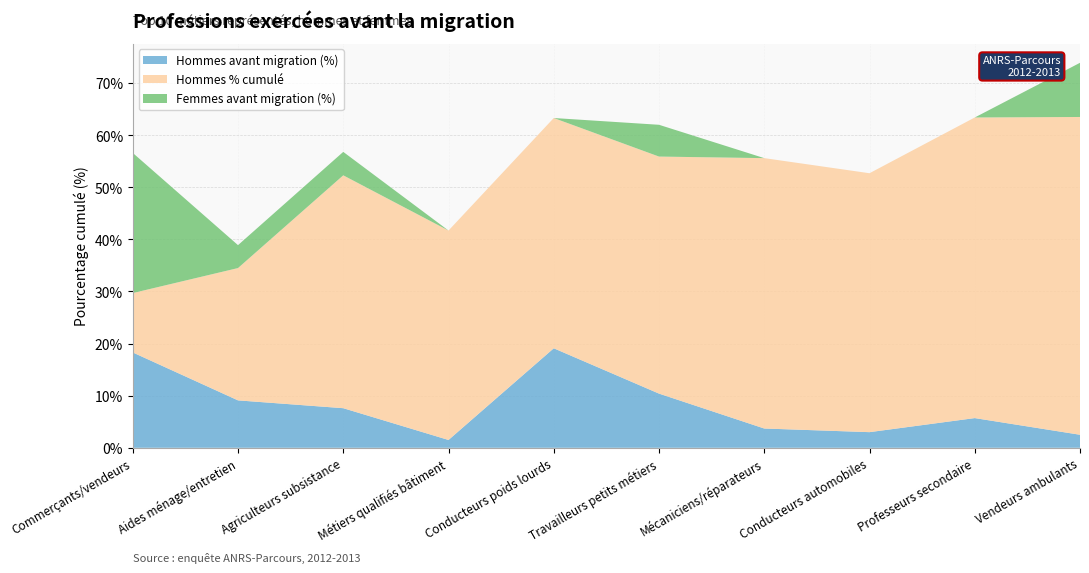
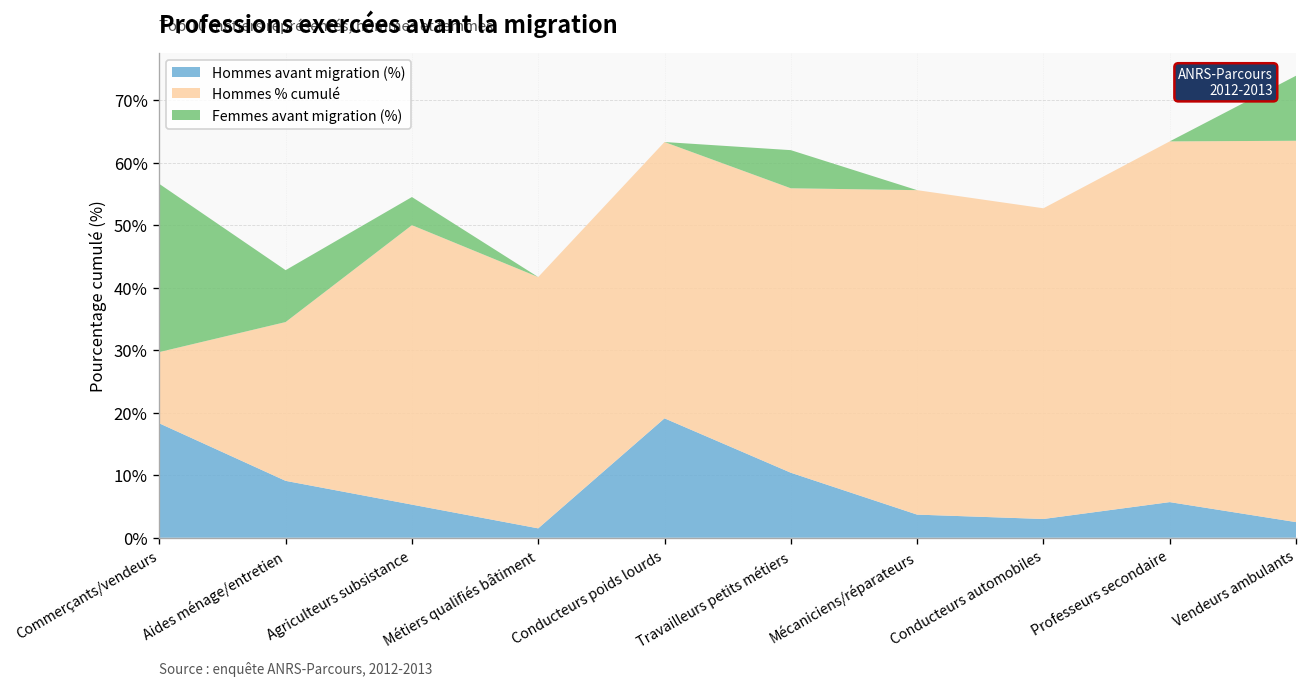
Femmes avant migration (%), Aides ménage/entretien: 4% -> 8%
Hommes avant migration (%), Agriculteurs subsistance: 8% -> 5%
